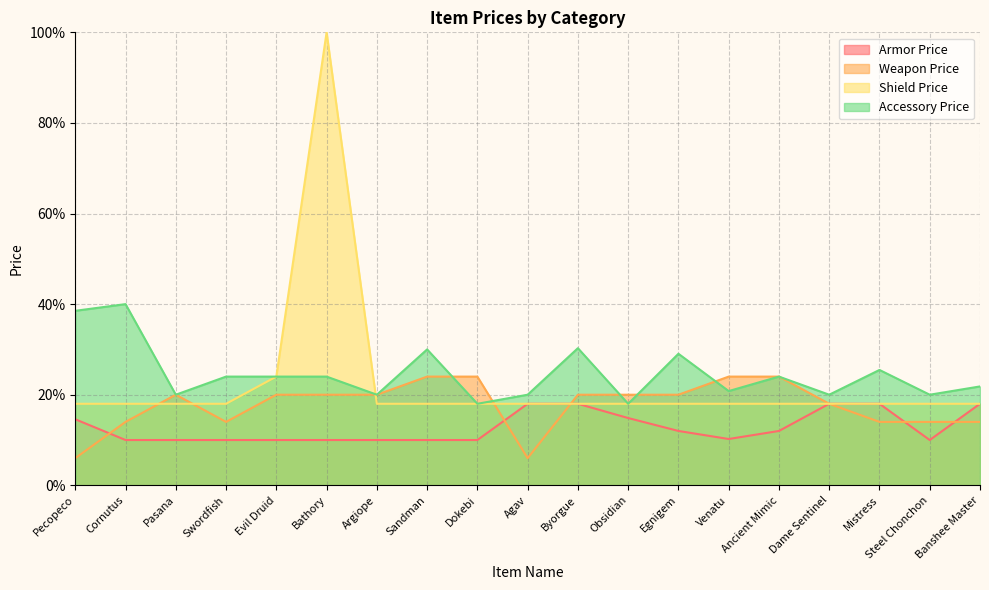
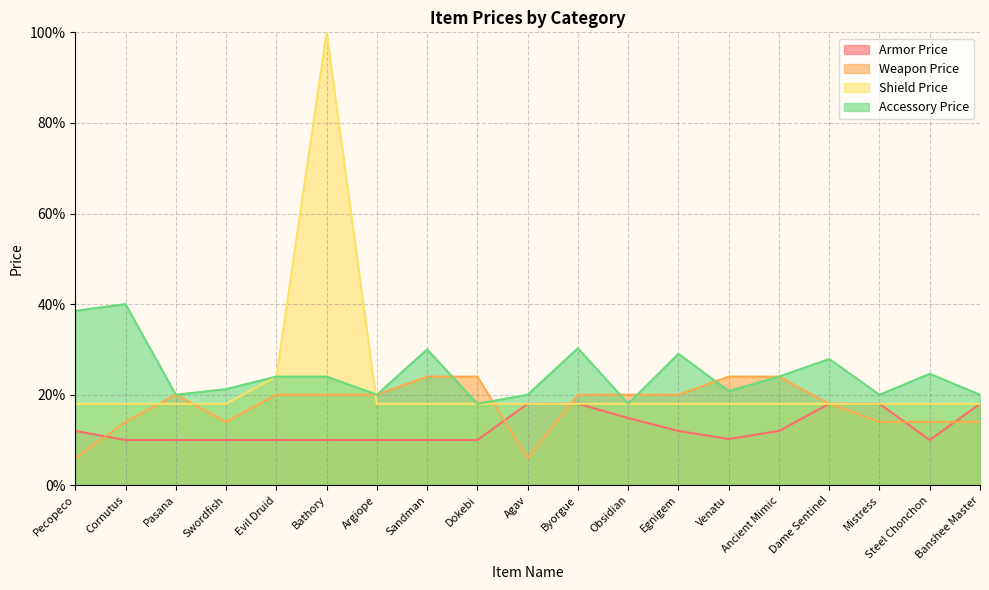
Armor Price, Pecopeco: 15% -> 12%
Accessory Price, Swordfish: 24% -> 21%
Accessory Price, Dame Sentinel: 20% -> 28%
Accessory Price, Mistress: 25% -> 20%
Accessory Price, Steel Chonchon: 20% -> 25%
Accessory Price, Banshee Master: 22% -> 20%
